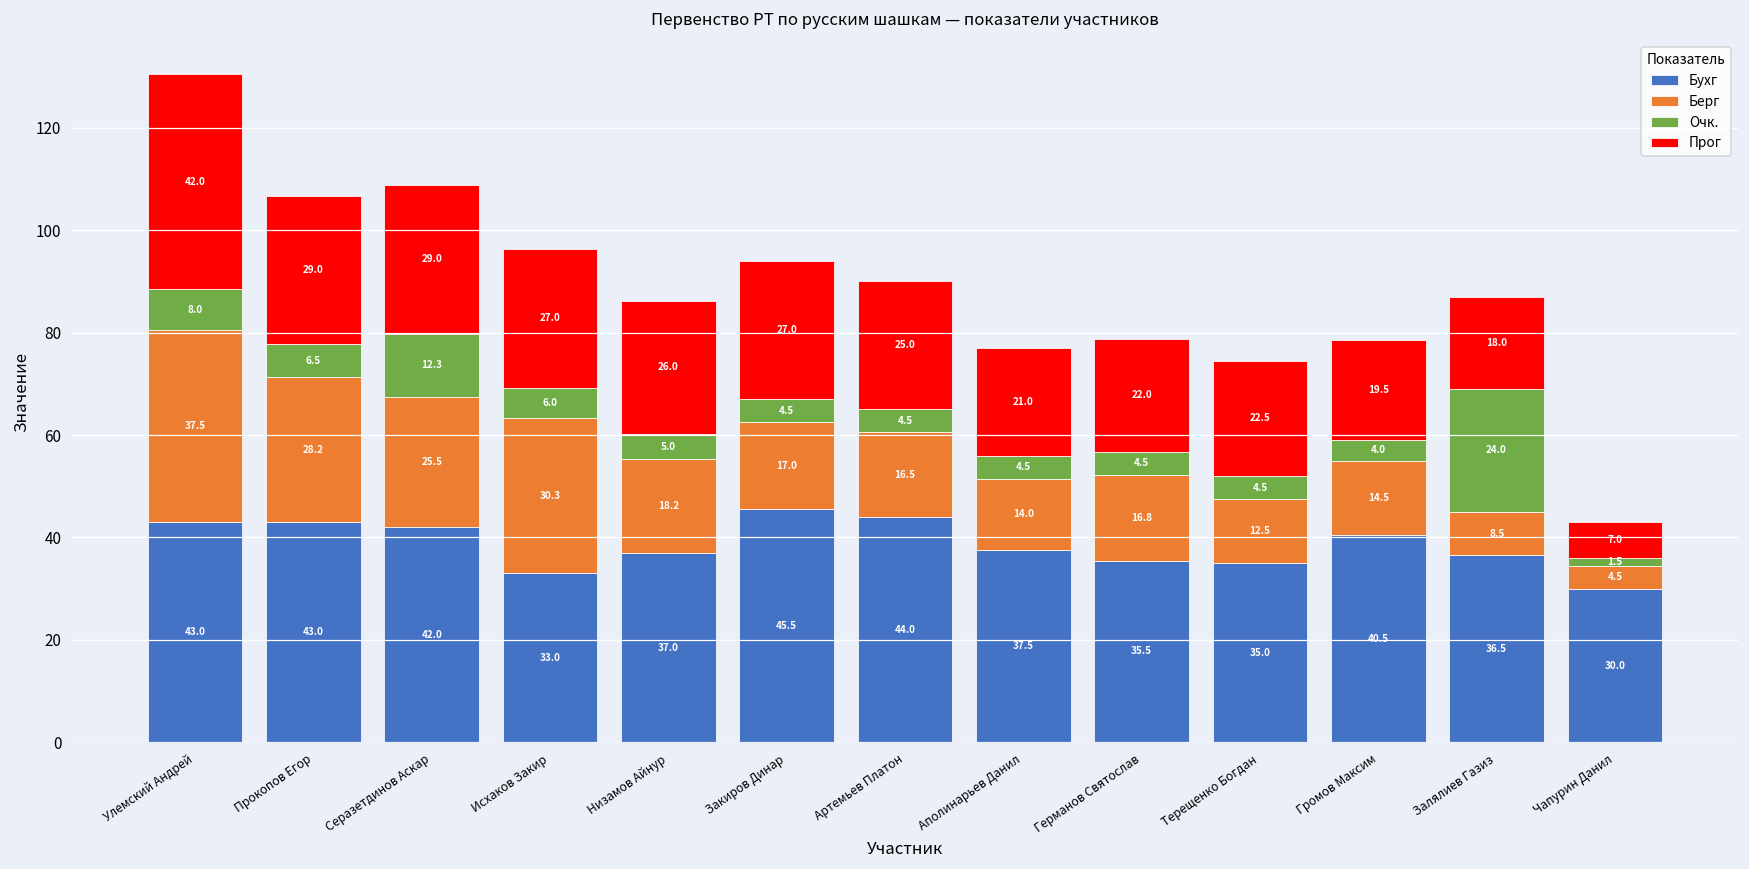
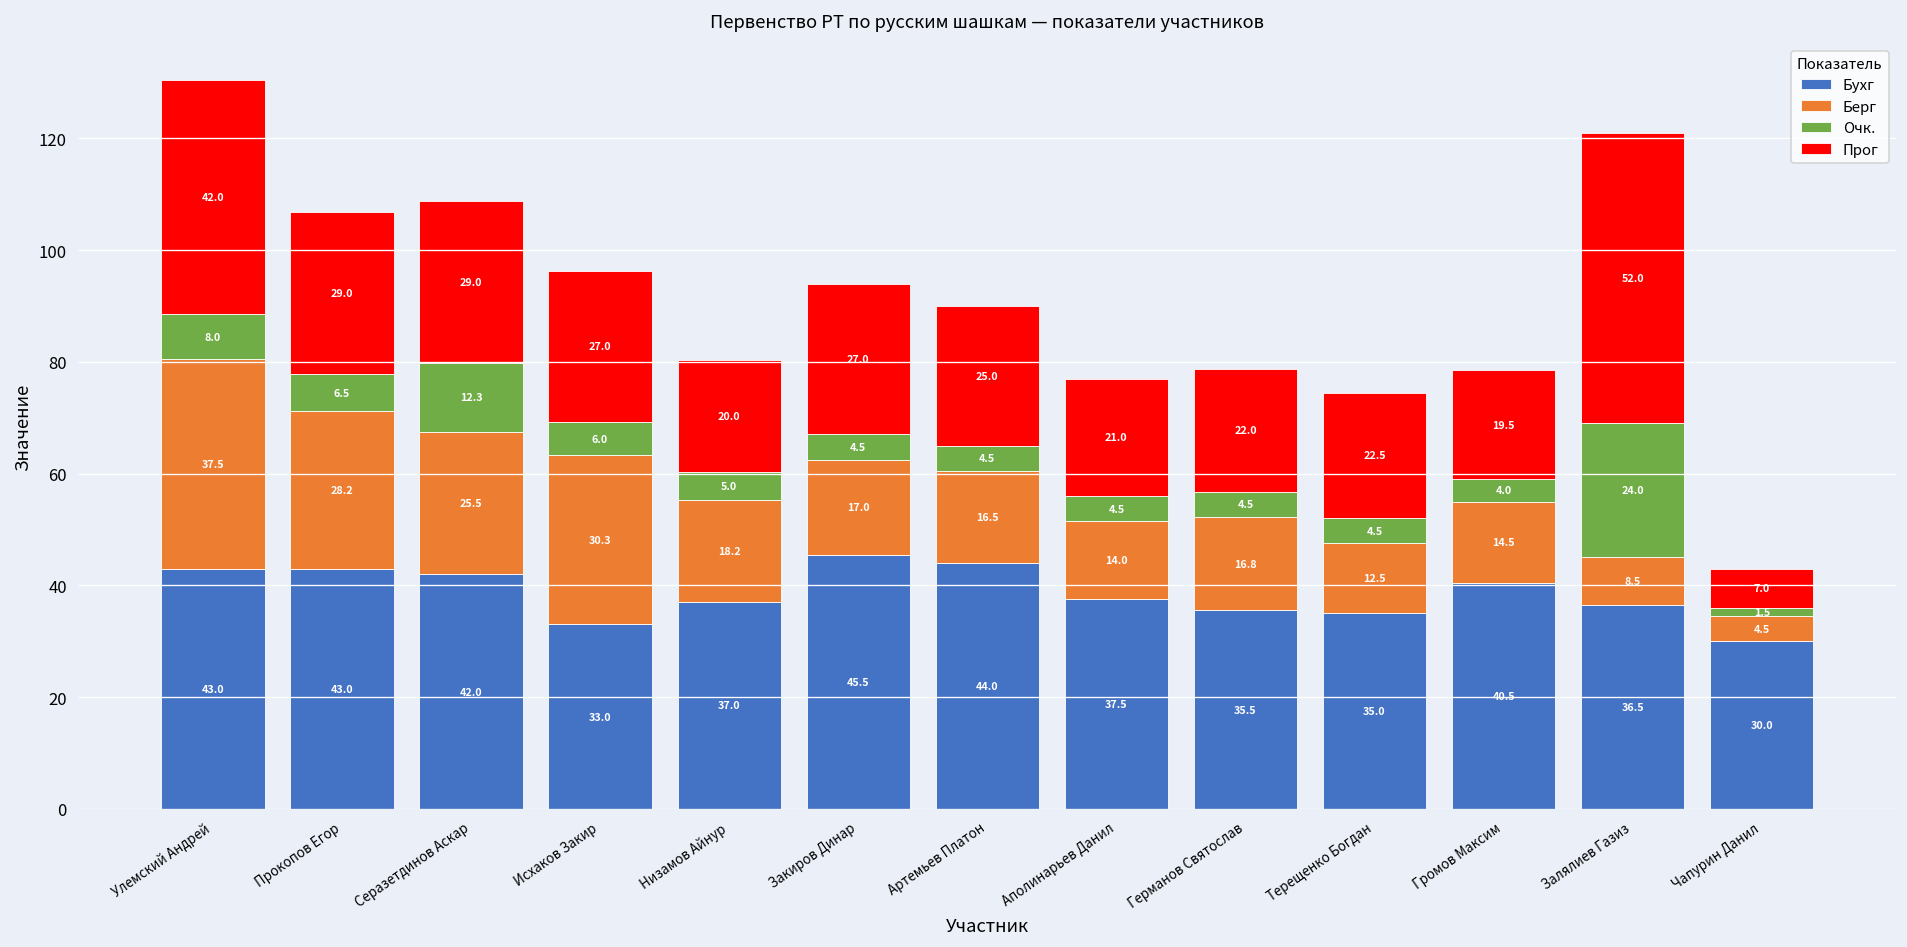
Прог, Низамов Айнур: 26.0 -> 20.0
Прог, Залялиев Газиз: 18.0 -> 52.0
